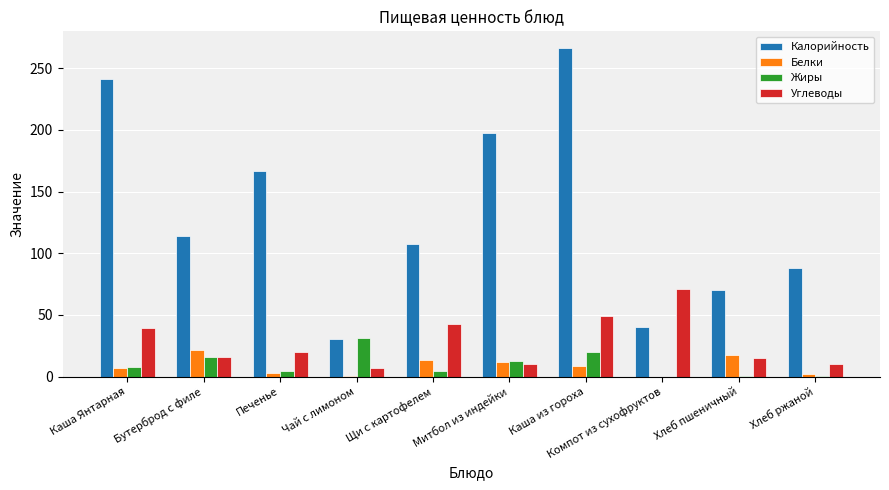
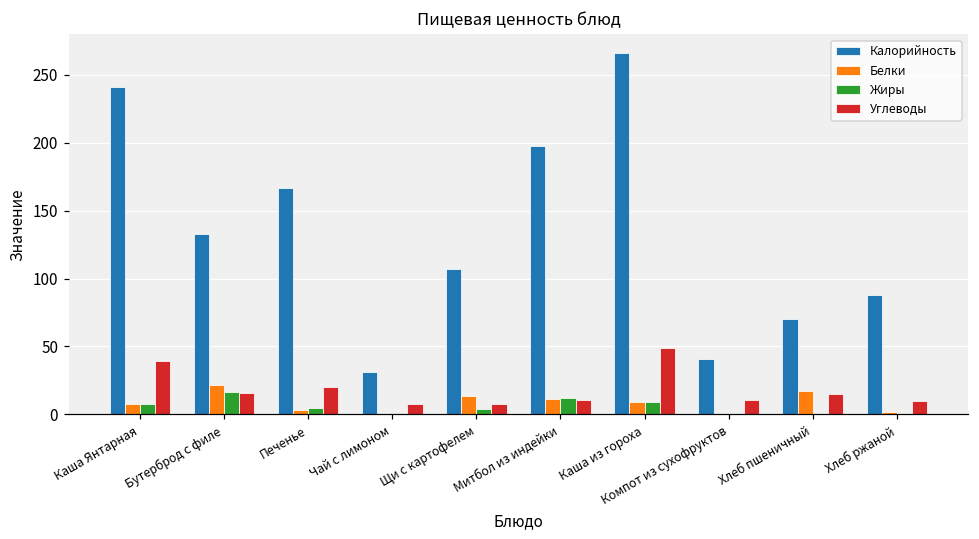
Калорийность, Бутерброд с филе: 114 -> 133
Жиры, Чай с лимоном: 31 -> 0
Углеводы, Щи с картофелем: 43 -> 7
Жиры, Каша из гороха: 20 -> 9
Углеводы, Компот из сухофруктов: 71 -> 11
